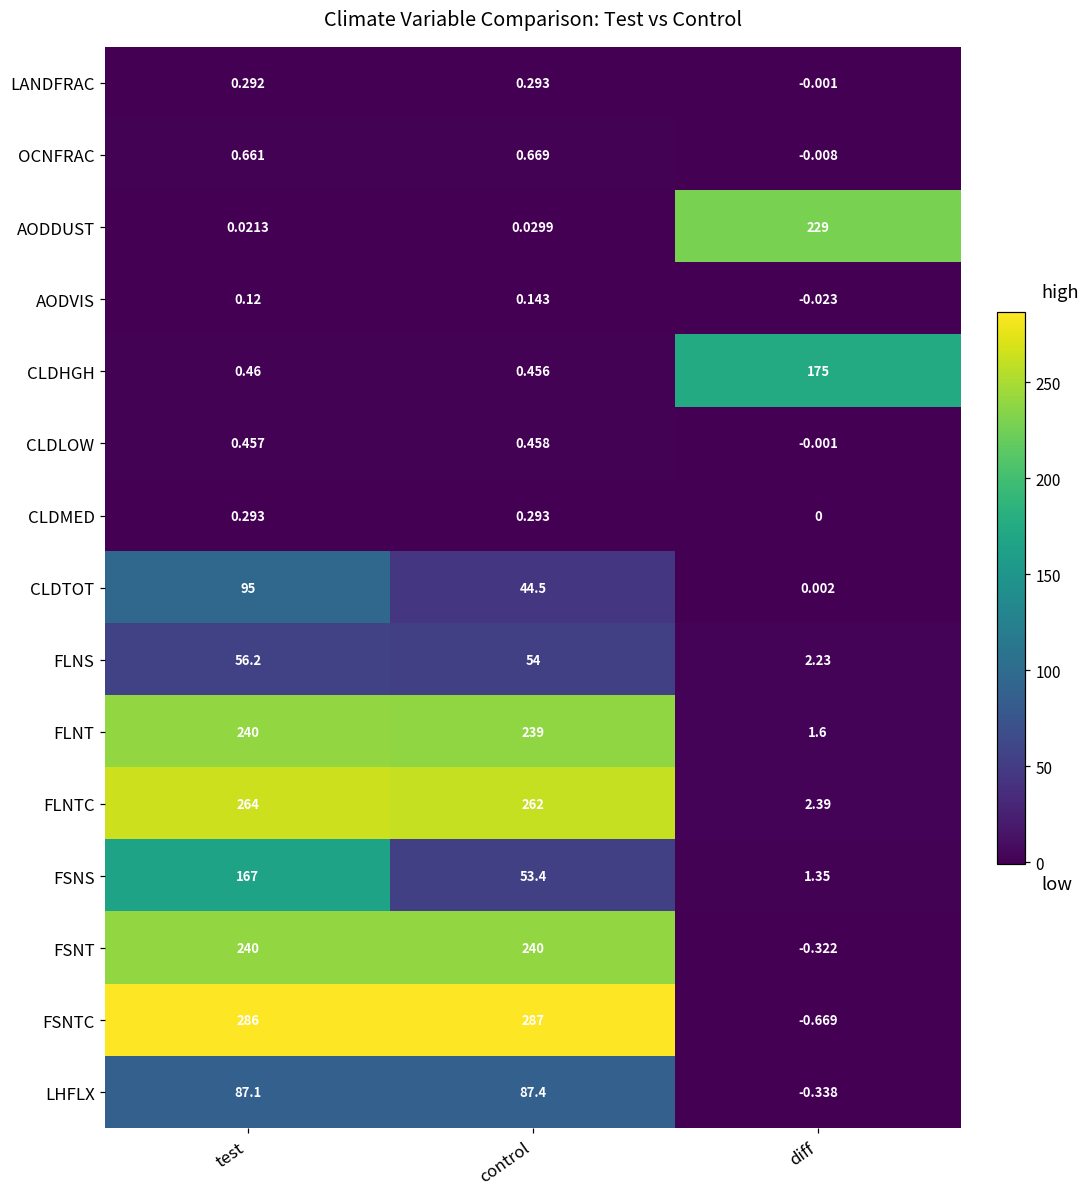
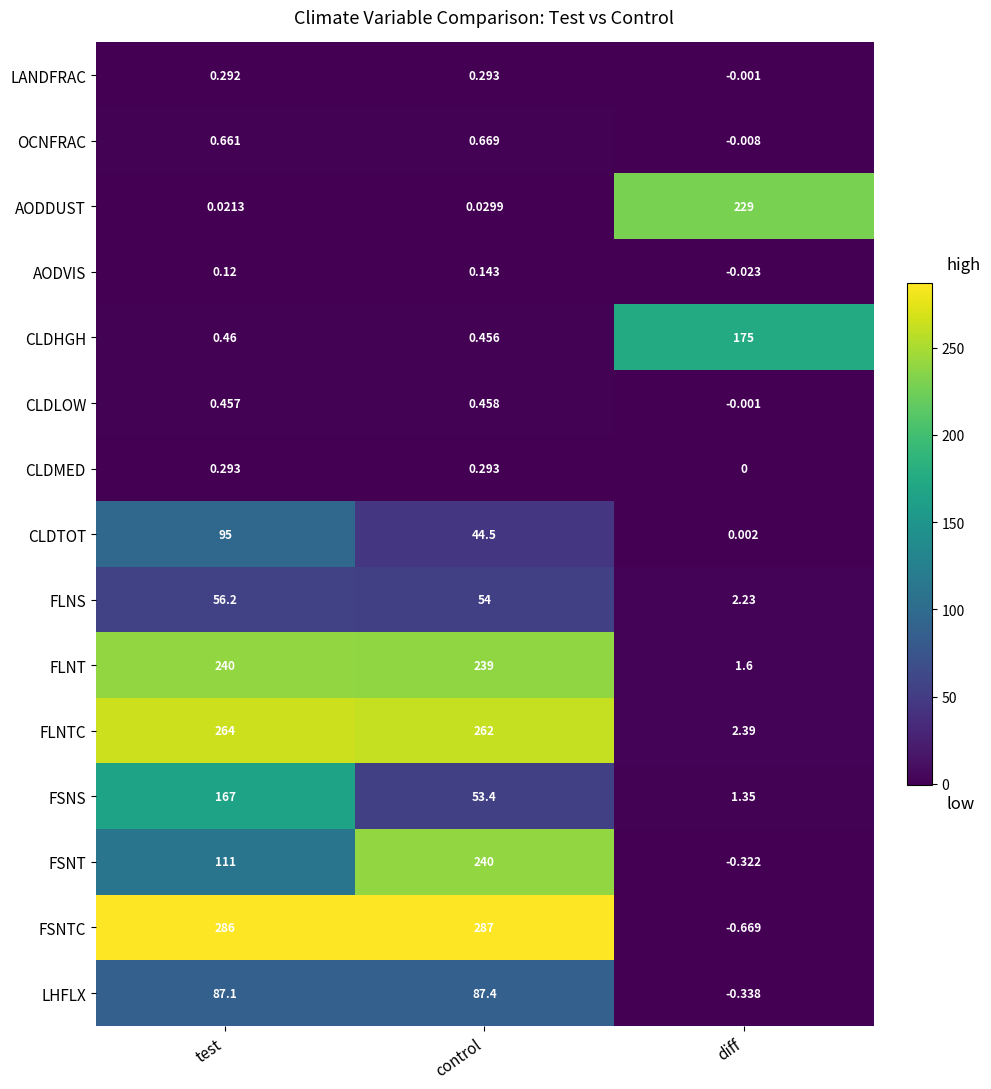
FSNT, test: 240 -> 111
